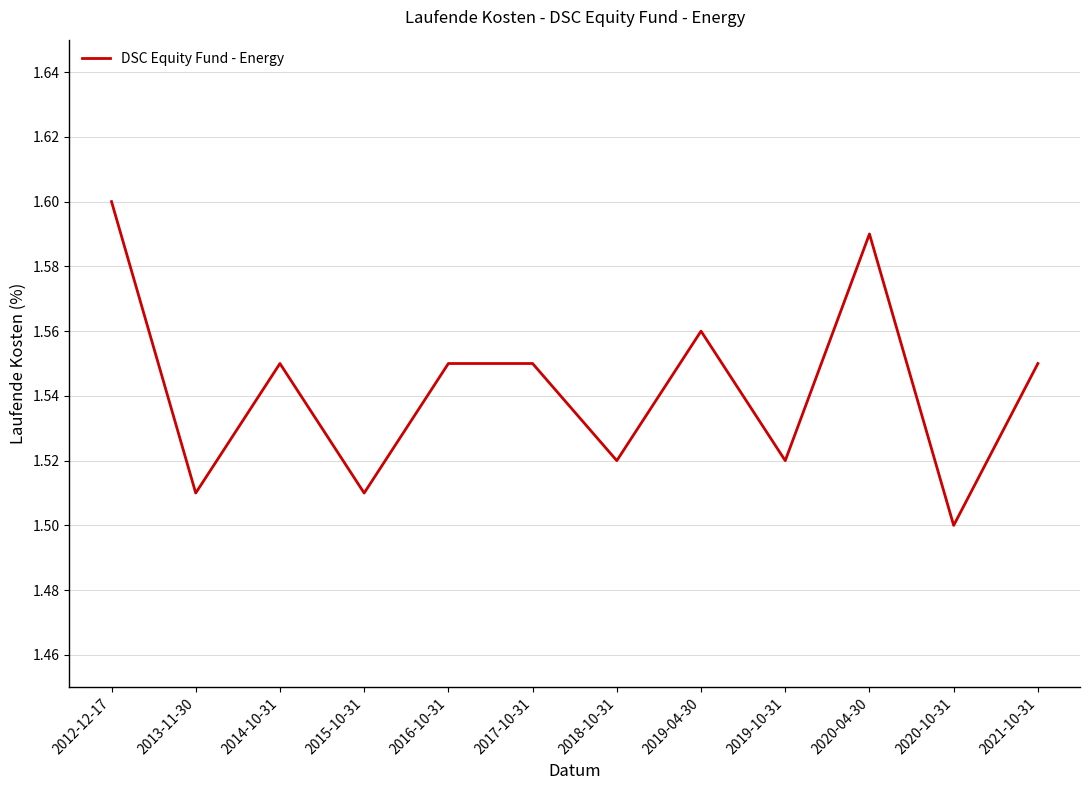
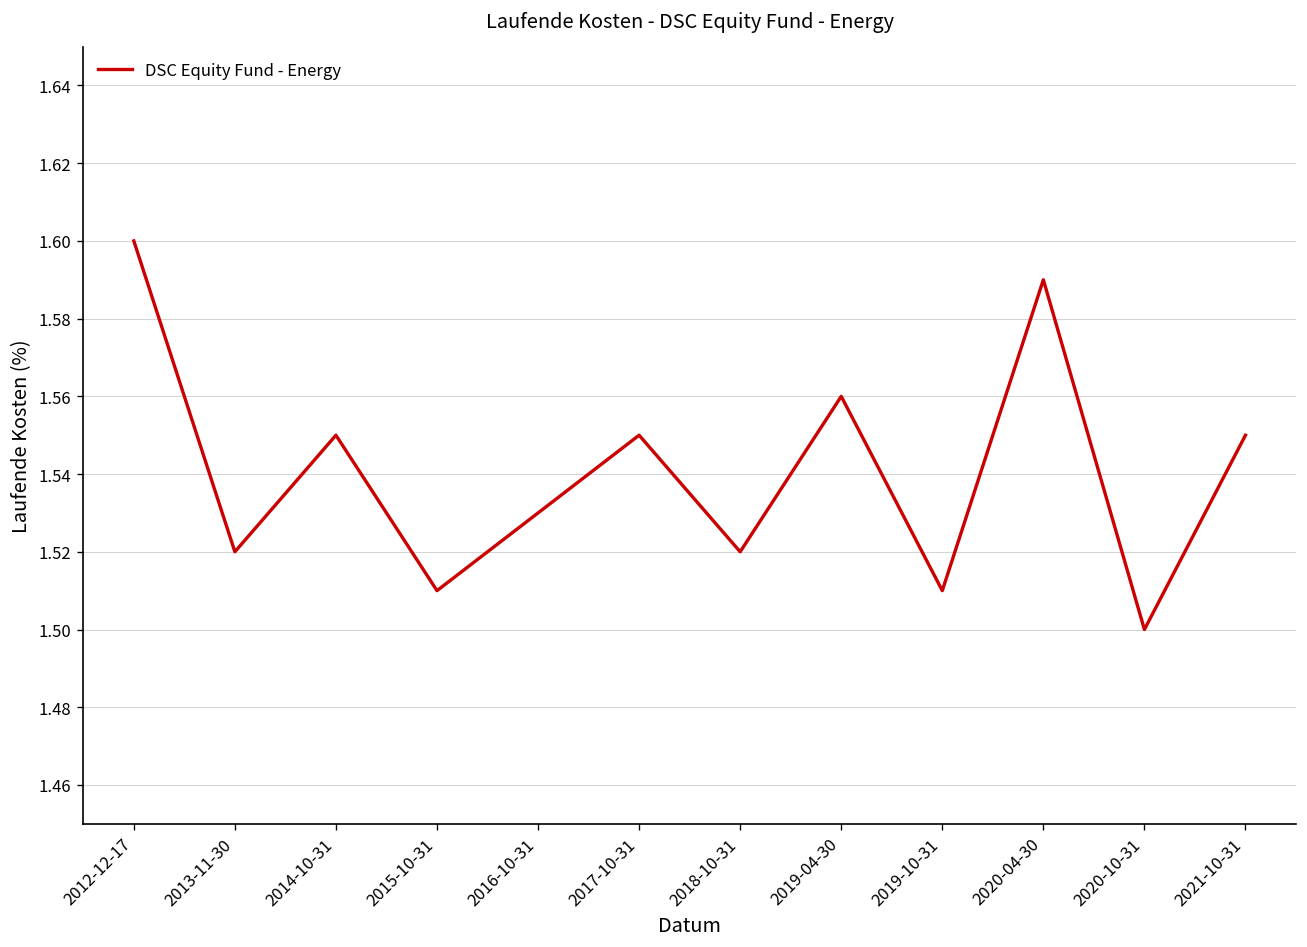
2013-11-30: 1.51 -> 1.52
2016-10-31: 1.55 -> 1.53
2019-10-31: 1.52 -> 1.51
